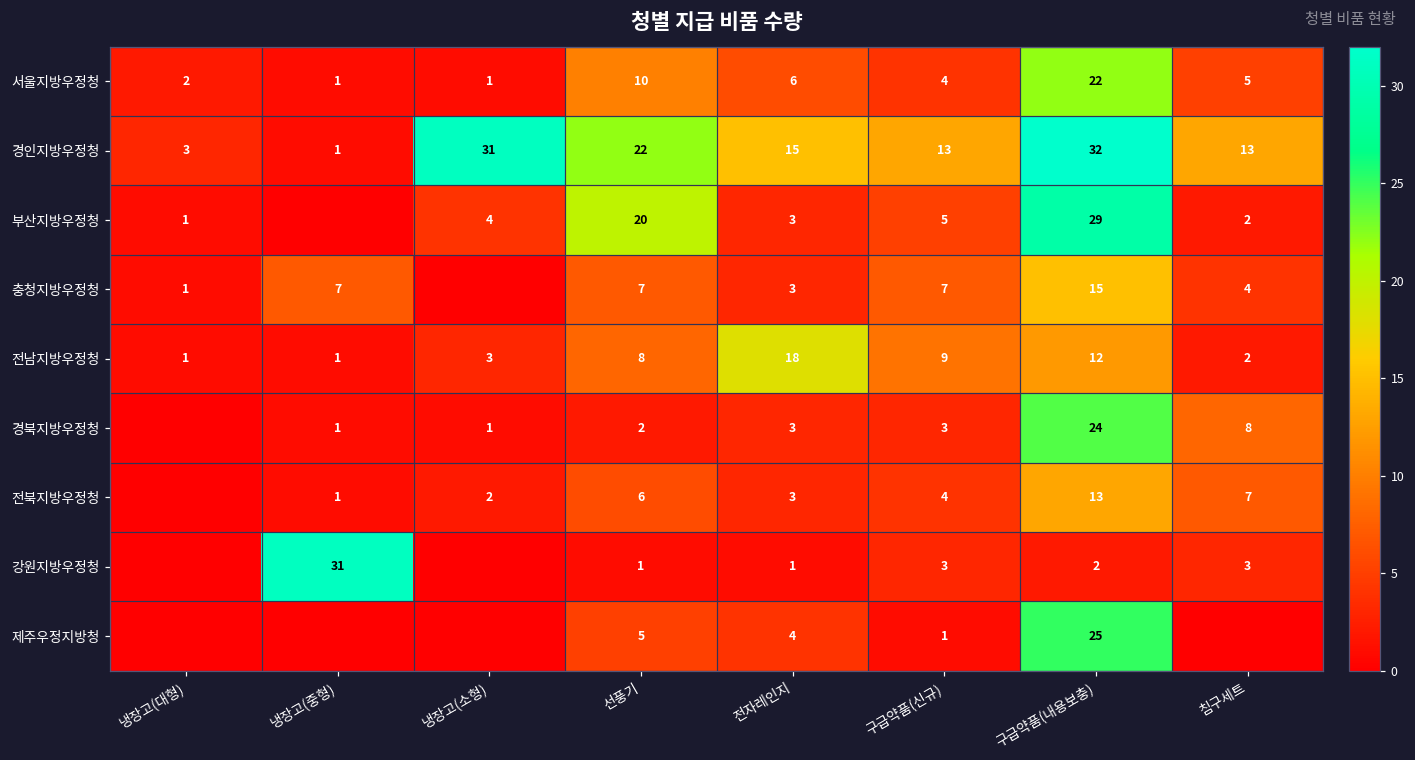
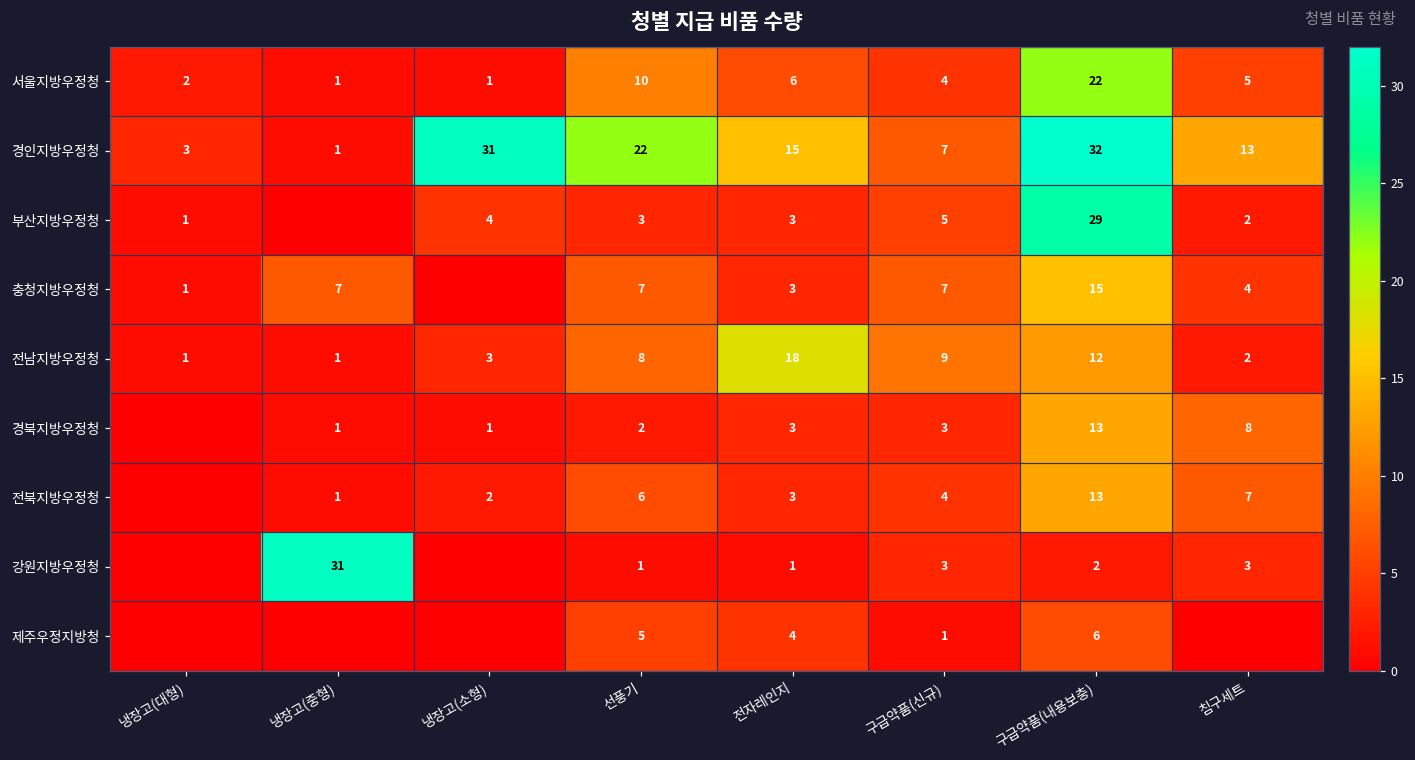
경인지방우정청, 구급약품(신규): 13 -> 7
부산지방우정청, 선풍기: 20 -> 3
경북지방우정청, 구급약품(내용보충): 24 -> 13
제주우정지방청, 구급약품(내용보충): 25 -> 6
